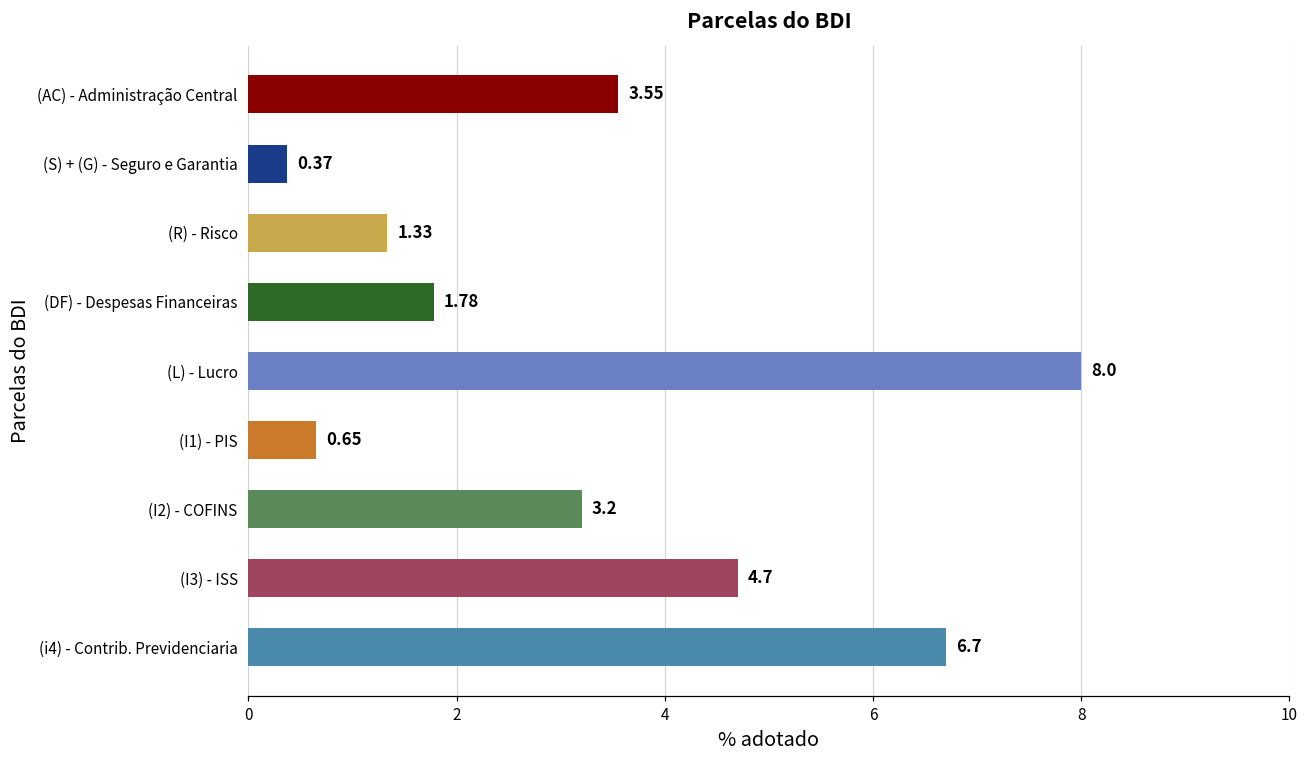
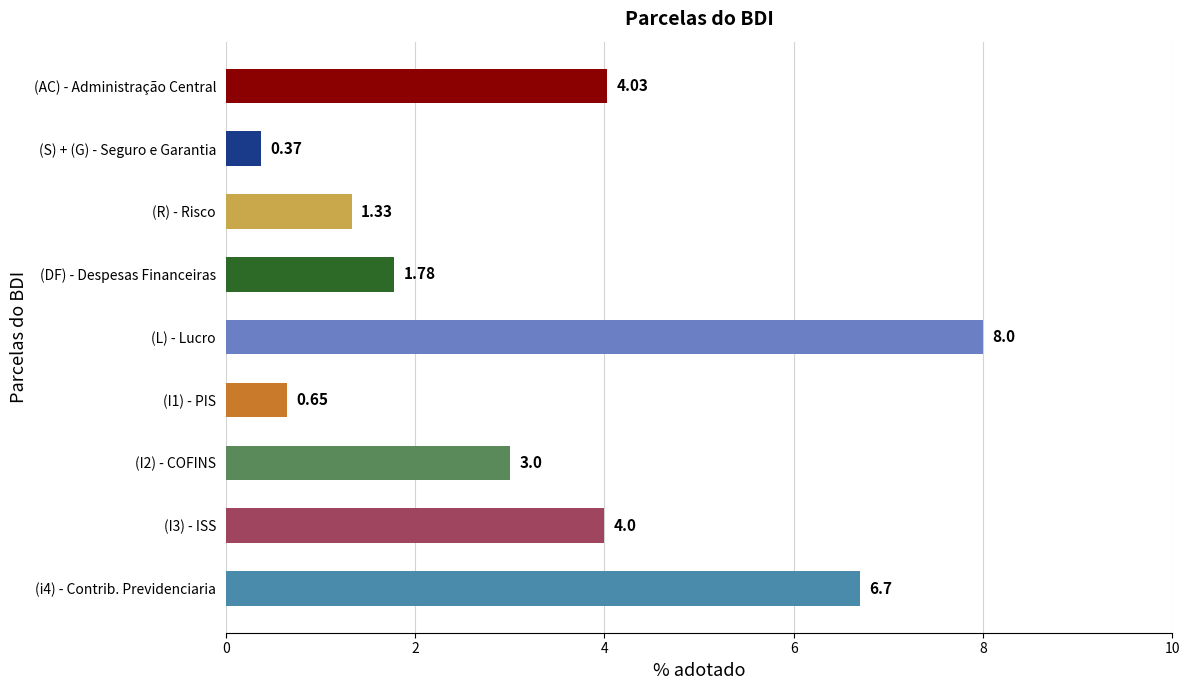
(AC) - Administração Central: 3.55 -> 4.03
(I2) - COFINS: 3.2 -> 3.0
(I3) - ISS: 4.7 -> 4.0
